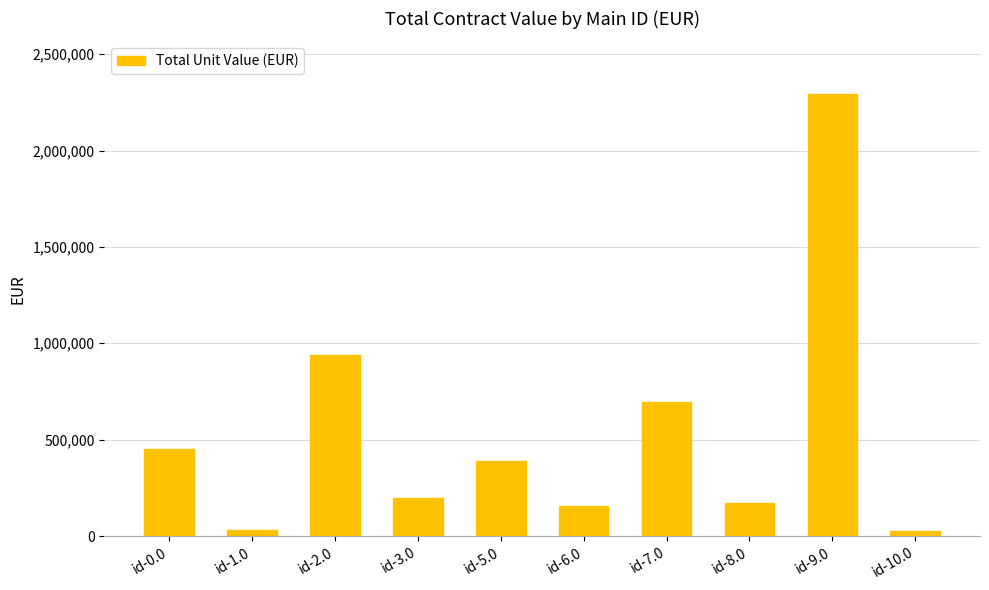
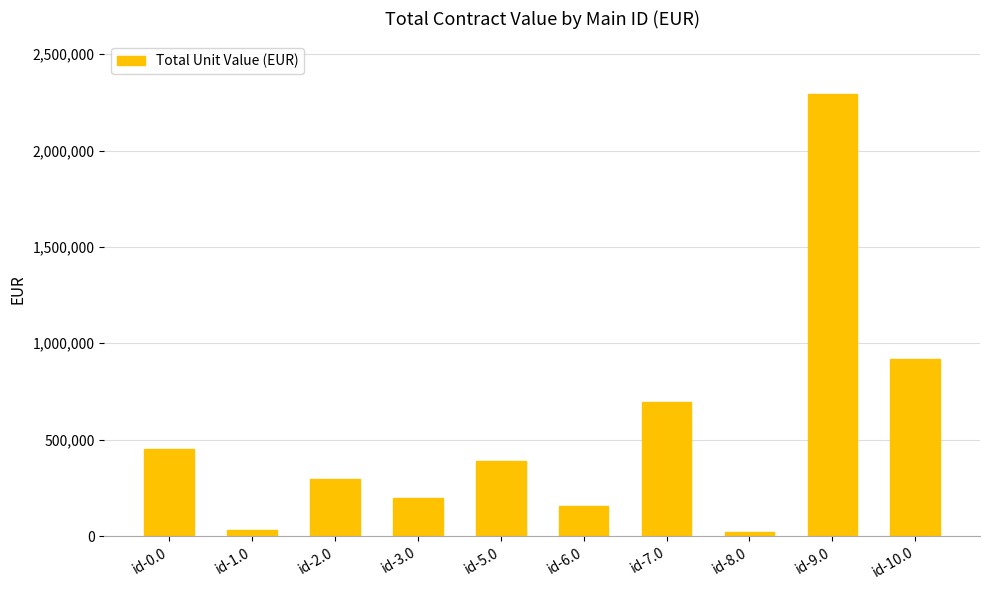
id-2.0: 940,000 -> 300,000
id-8.0: 170,000 -> 20,000
id-10.0: 20,000 -> 920,000
